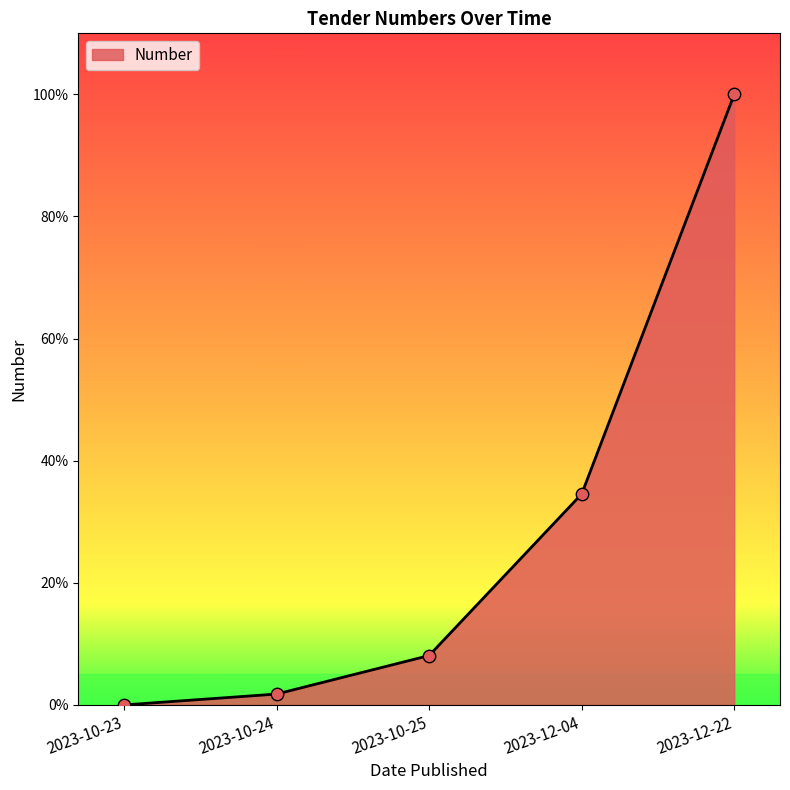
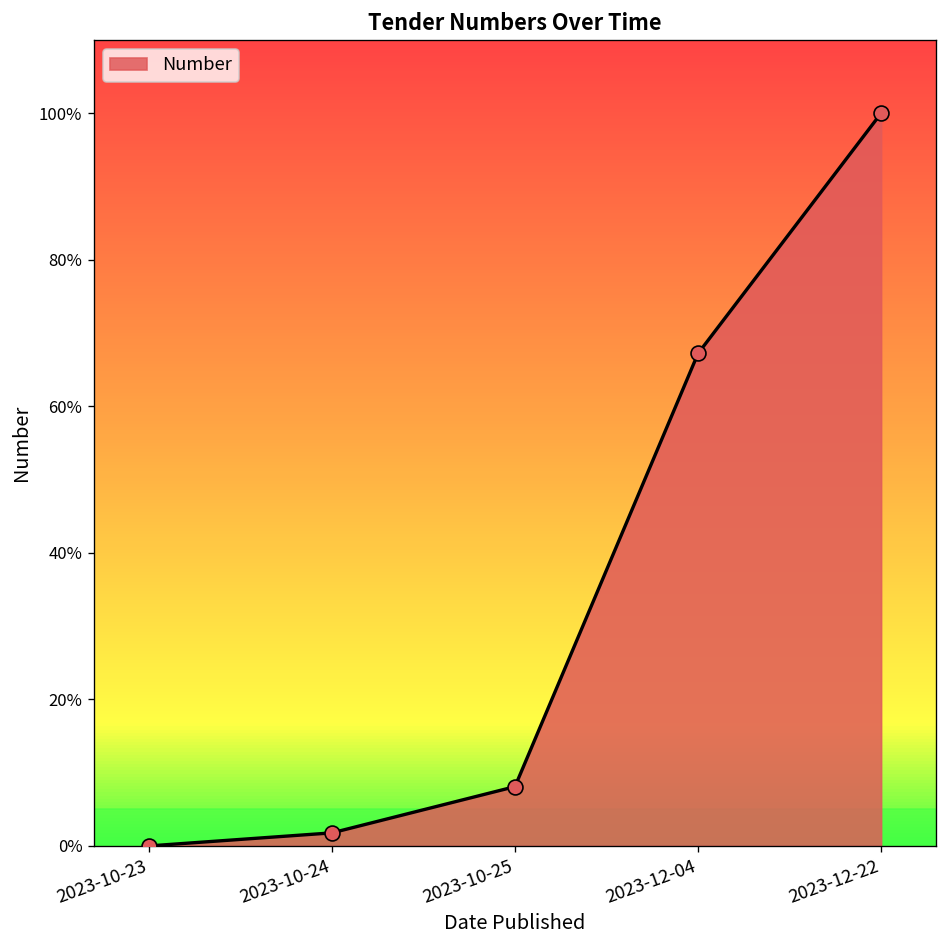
2023-12-04: 35% -> 67%
